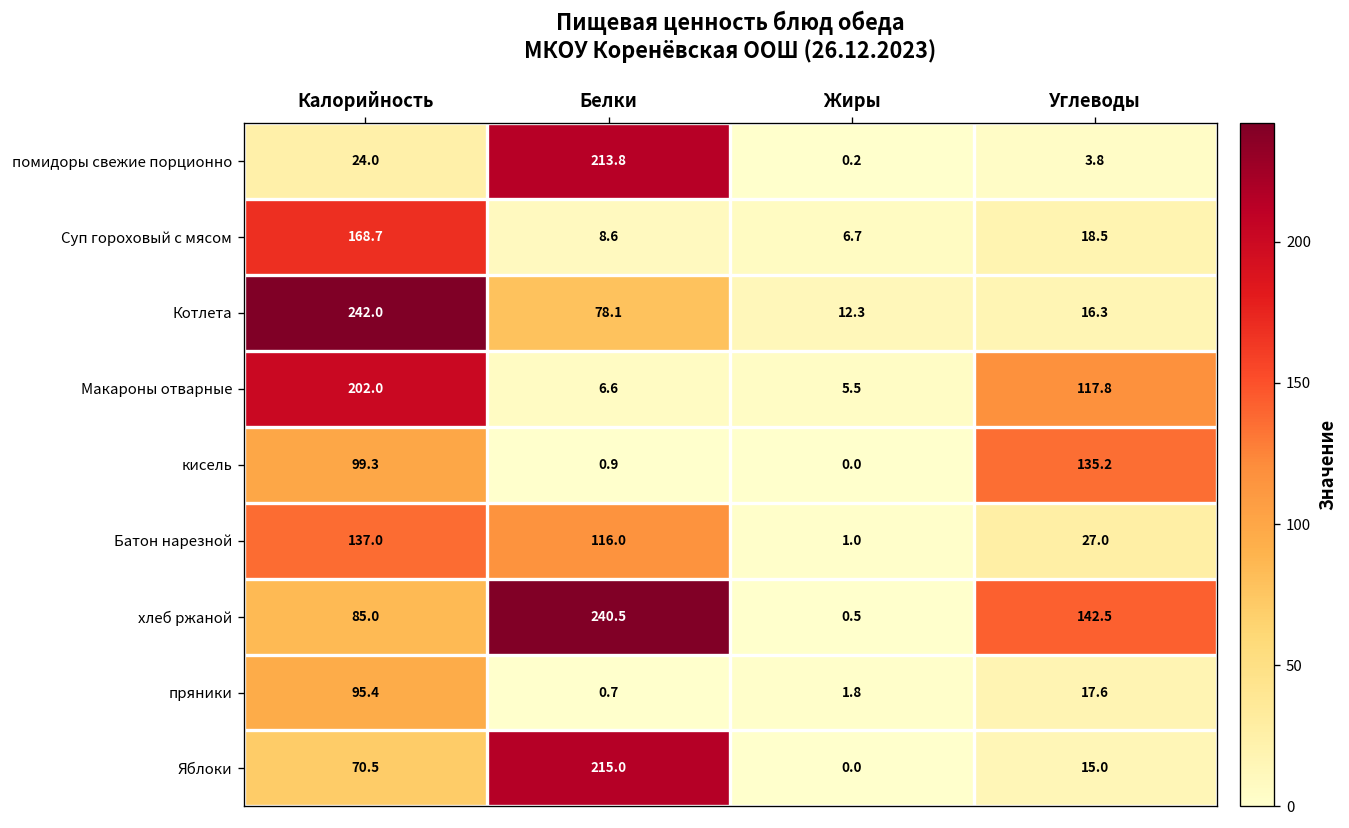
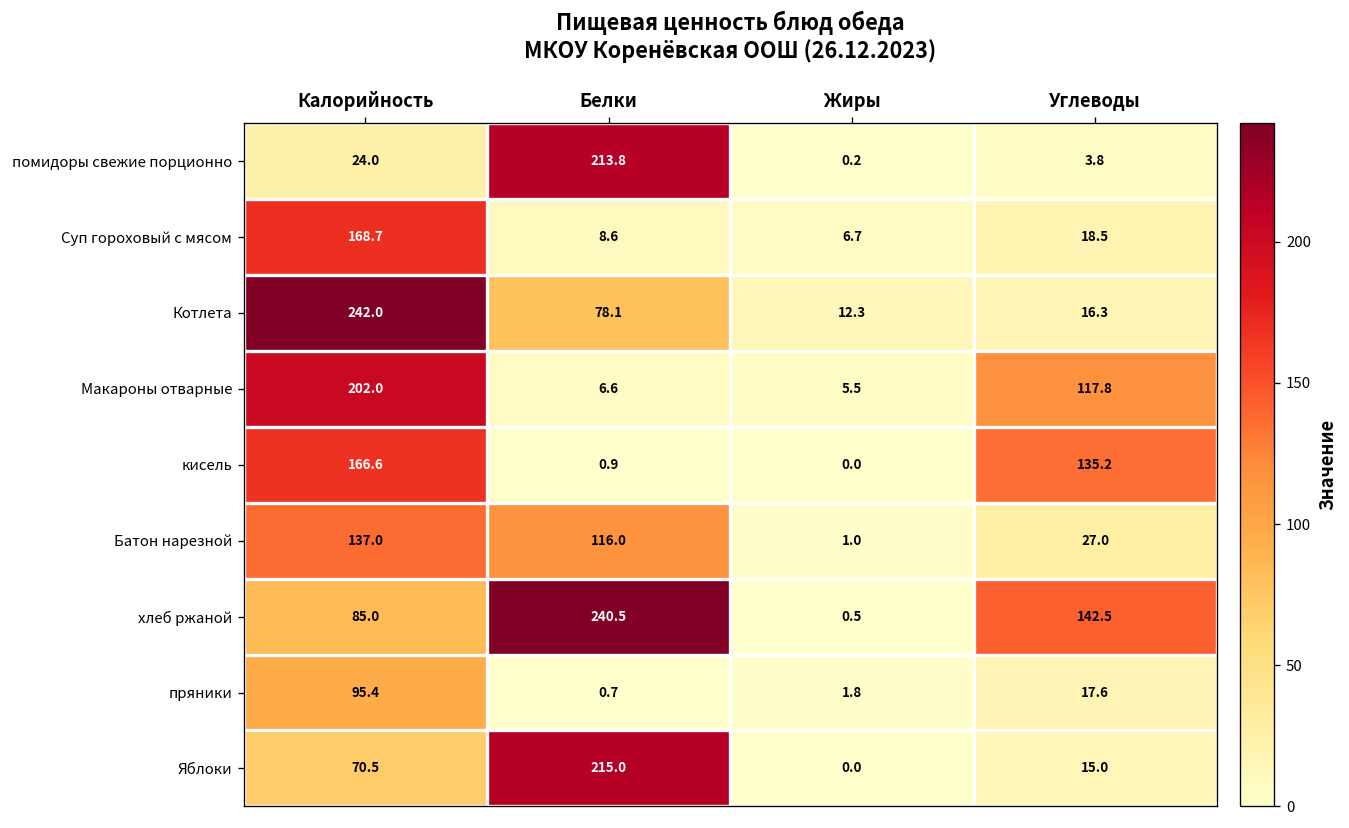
кисель, Калорийность: 99.3 -> 166.6
